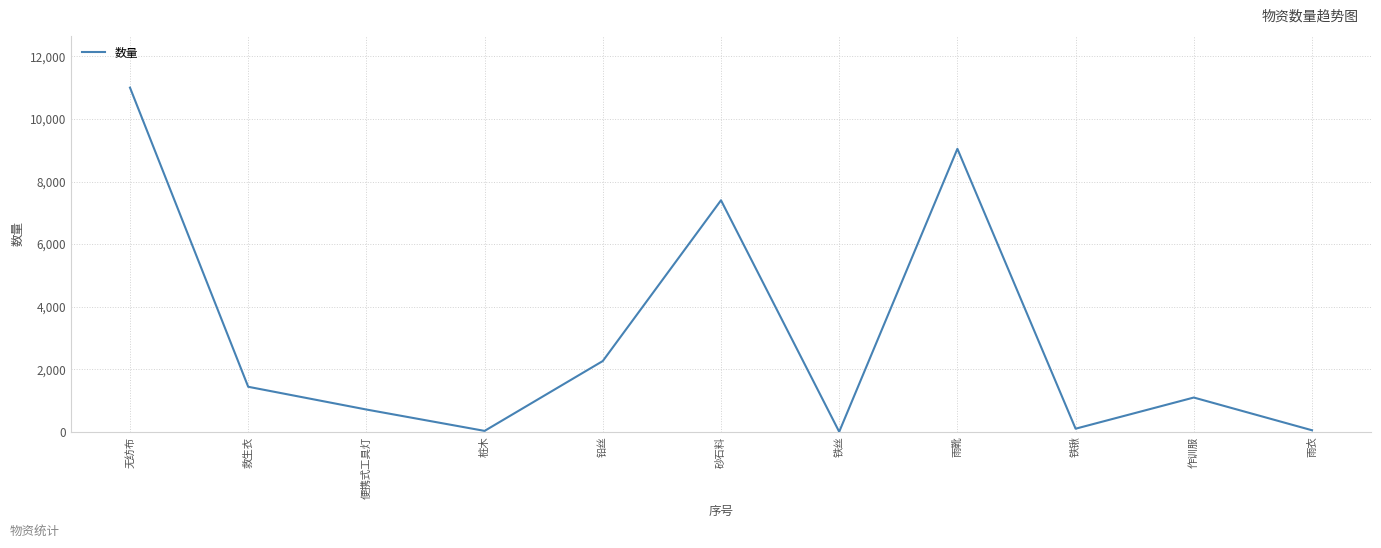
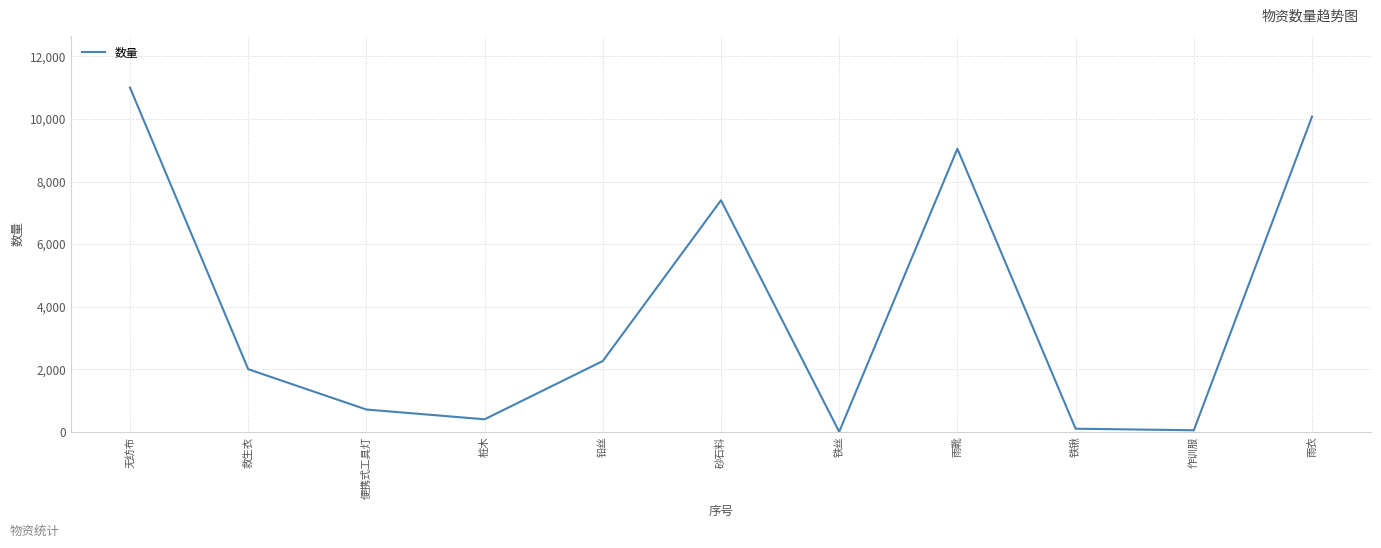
救生衣: 1,400 -> 2,000
桩木: 0 -> 400
作训服: 1,100 -> 100
雨衣: 100 -> 10,100
